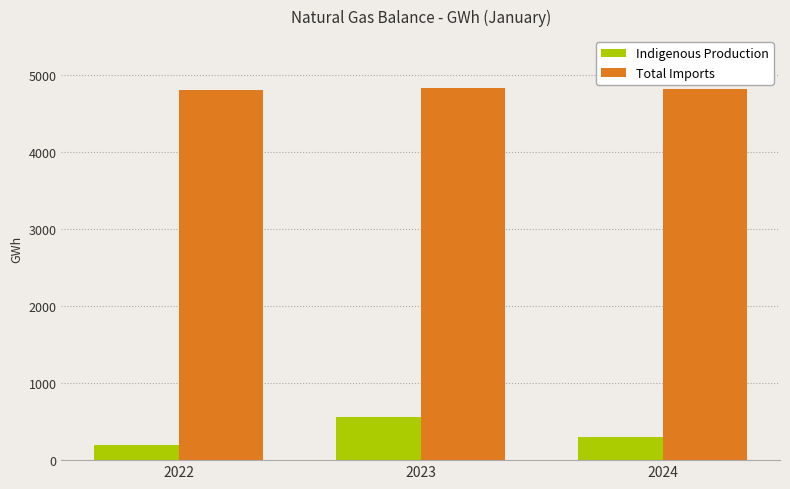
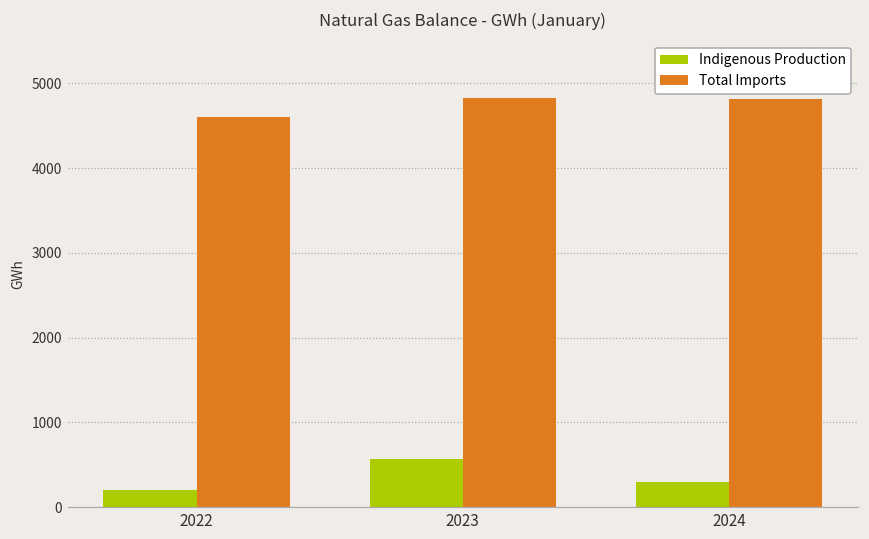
Total Imports, 2022: 4800 -> 4600
